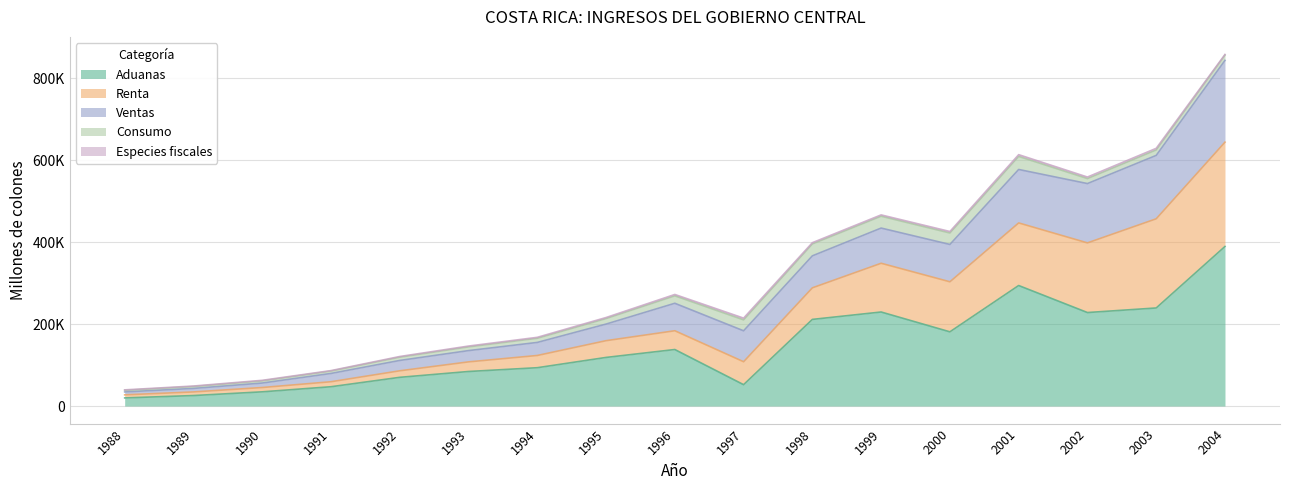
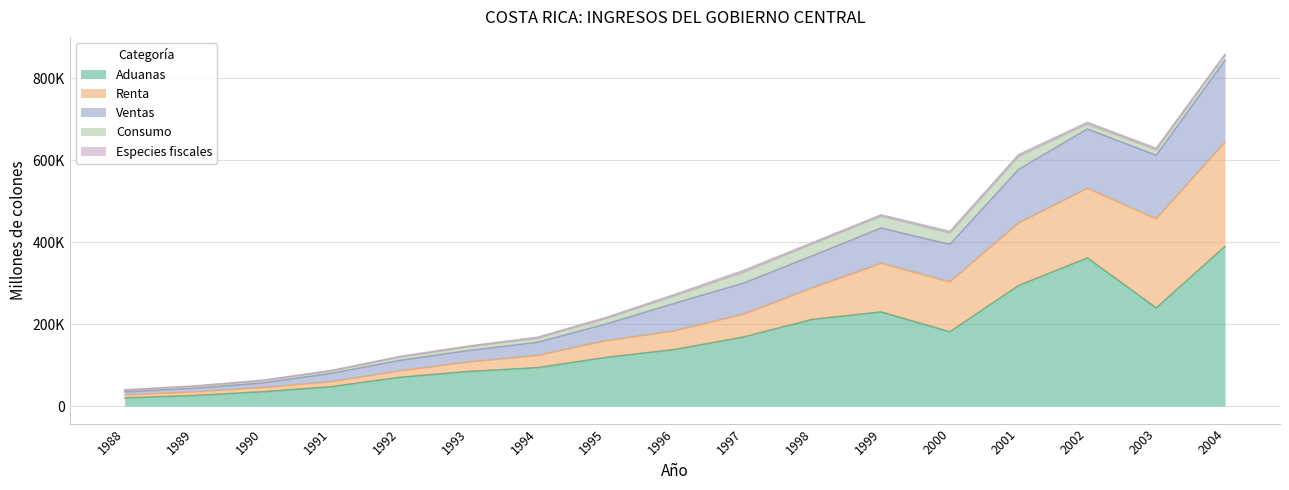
Aduanas, 1997: 50000 -> 170000
Aduanas, 2002: 230000 -> 360000
